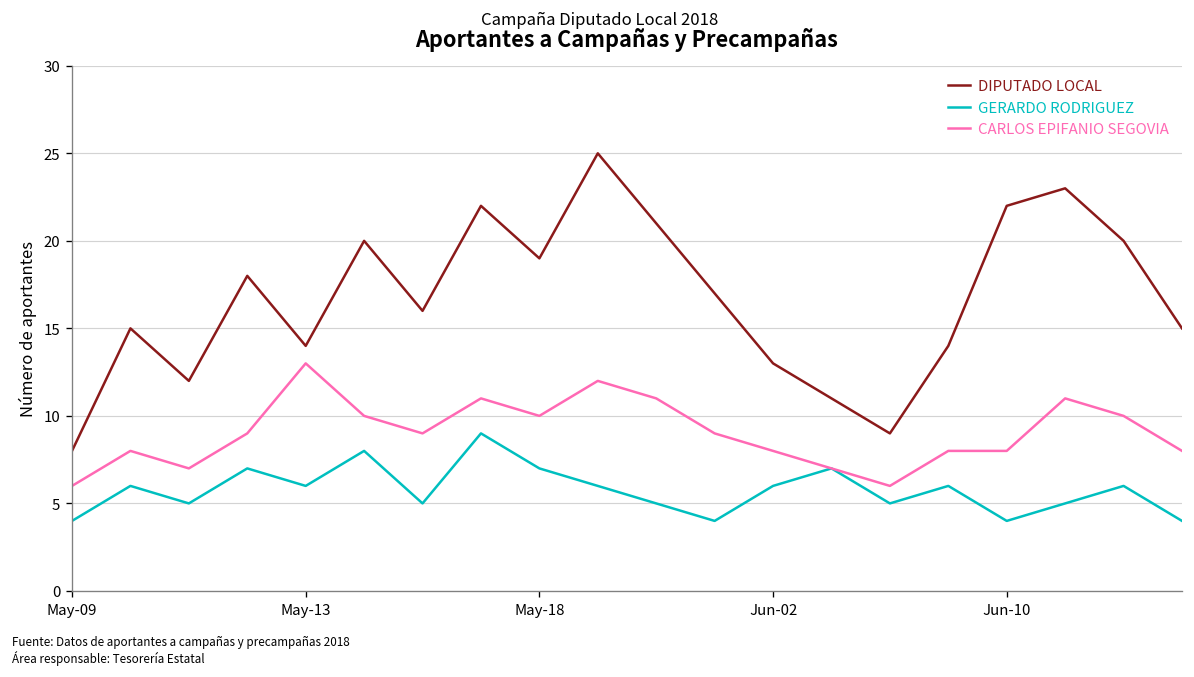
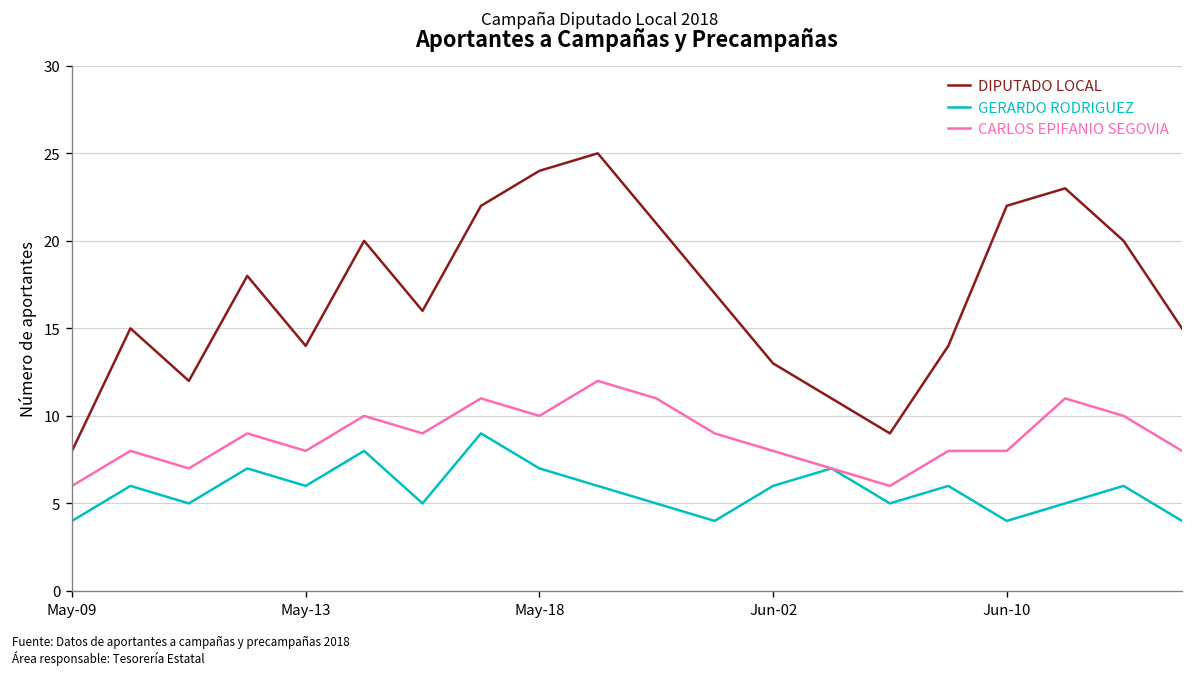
CARLOS EPIFANIO SEGOVIA, May-13: 13 -> 8
DIPUTADO LOCAL, May-18: 19 -> 24
